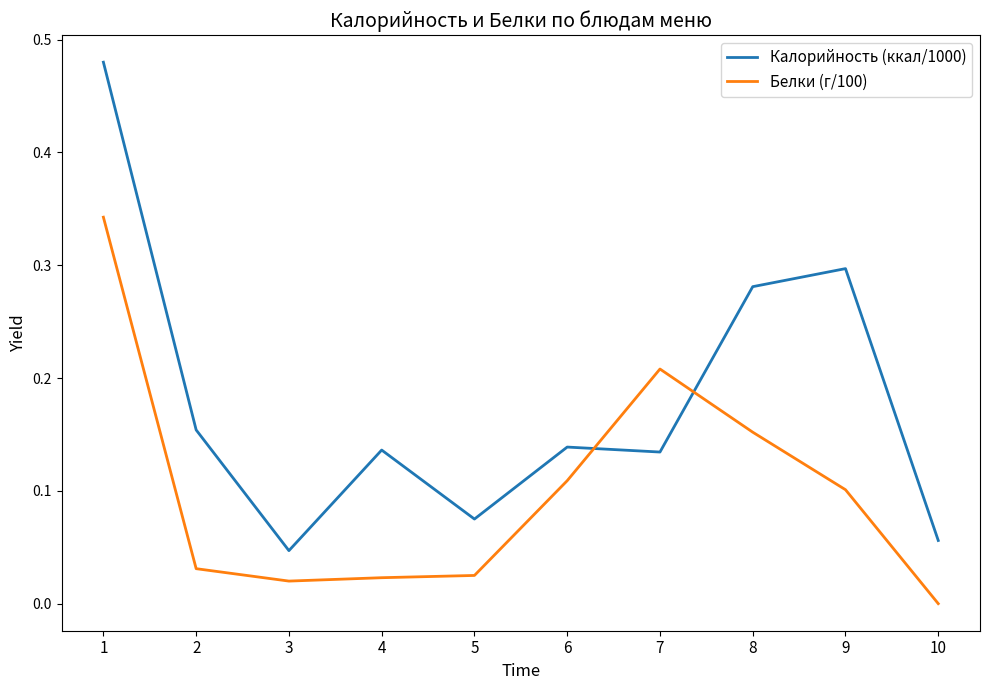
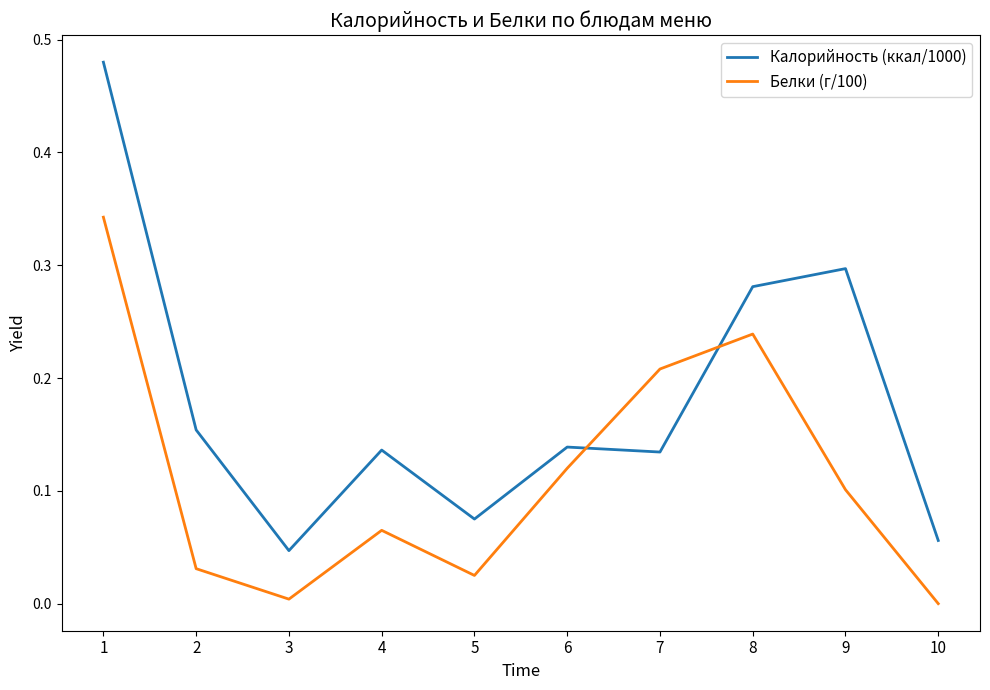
Белки (г/100), 3: 0.020 -> 0.004
Белки (г/100), 4: 0.023 -> 0.065
Белки (г/100), 6: 0.109 -> 0.120
Белки (г/100), 8: 0.152 -> 0.239
